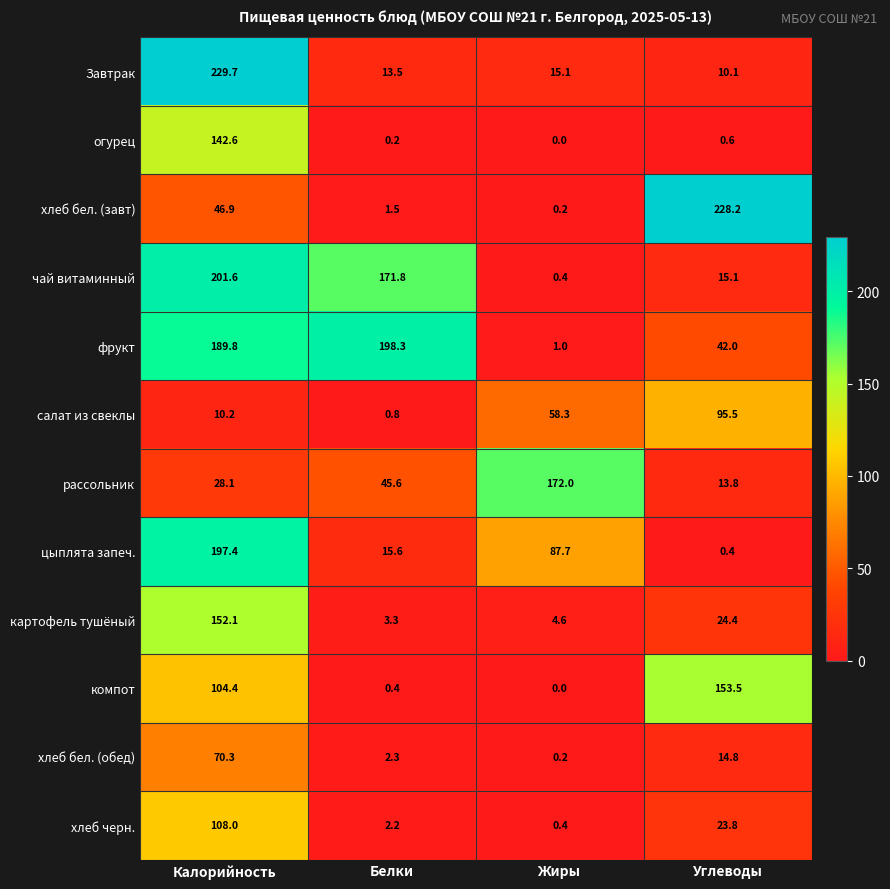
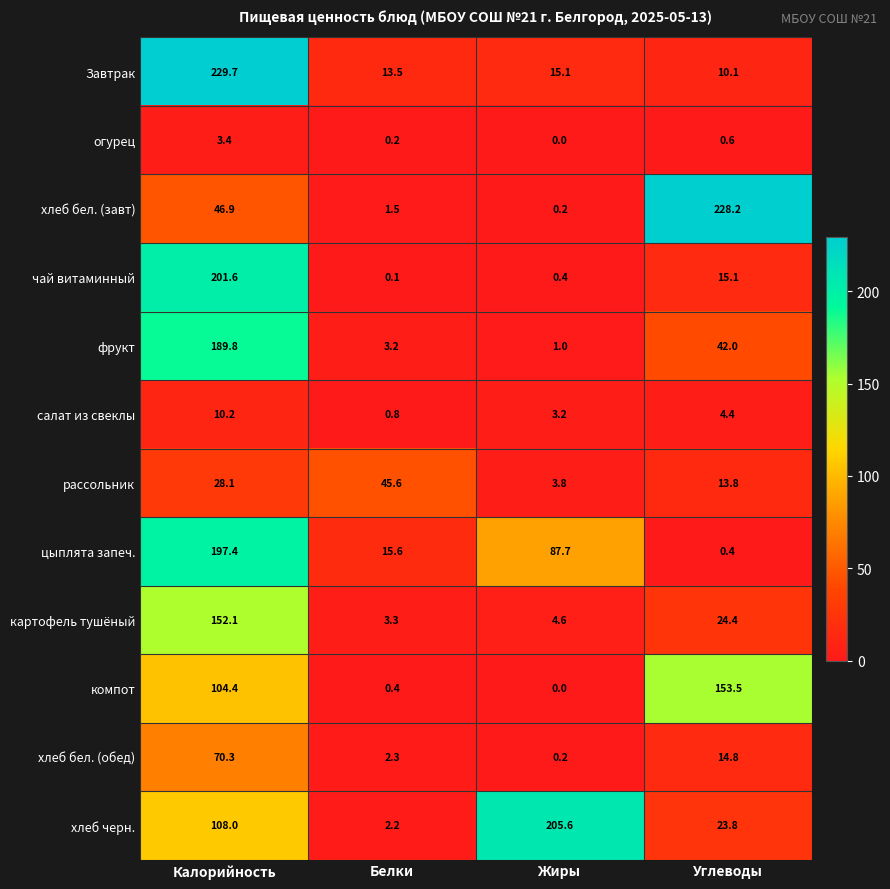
огурец, Калорийность: 142.6 -> 3.4
чай витаминный, Белки: 171.8 -> 0.1
фрукт, Белки: 198.3 -> 3.2
салат из свеклы, Жиры: 58.3 -> 3.2
салат из свеклы, Углеводы: 95.5 -> 4.4
рассольник, Жиры: 172.0 -> 3.8
хлеб черн., Жиры: 0.4 -> 205.6
